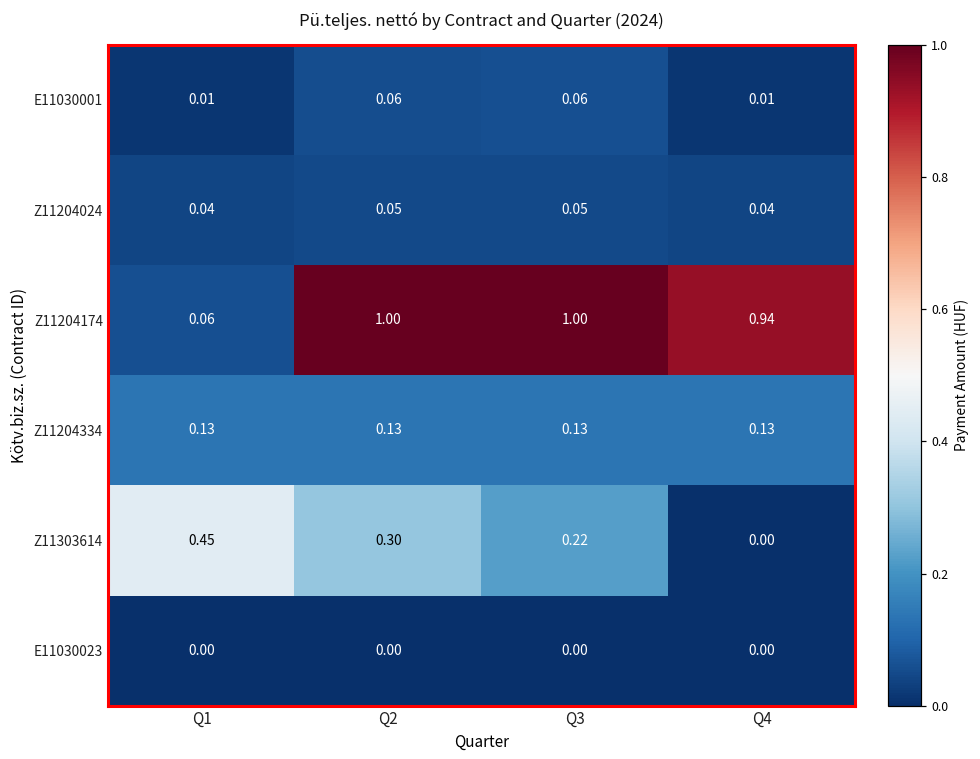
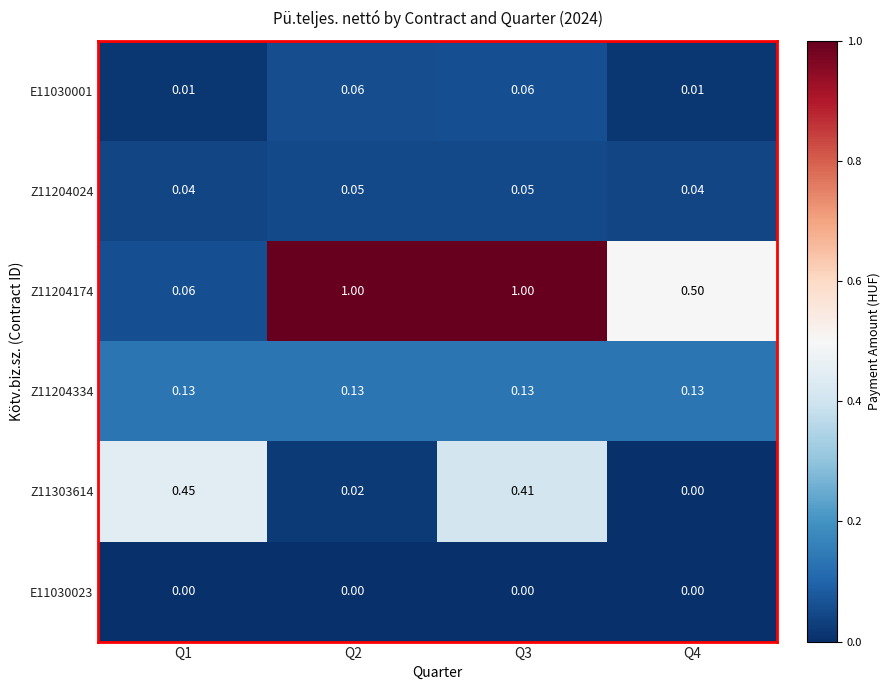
Z11204174, Q4: 0.94 -> 0.50
Z11303614, Q2: 0.30 -> 0.02
Z11303614, Q3: 0.22 -> 0.41
